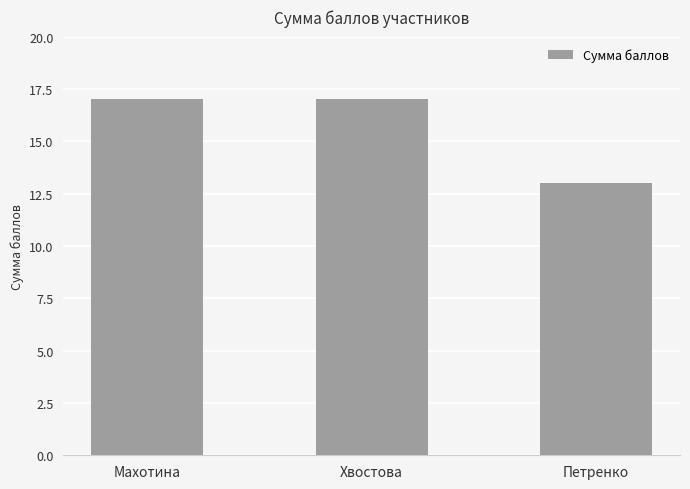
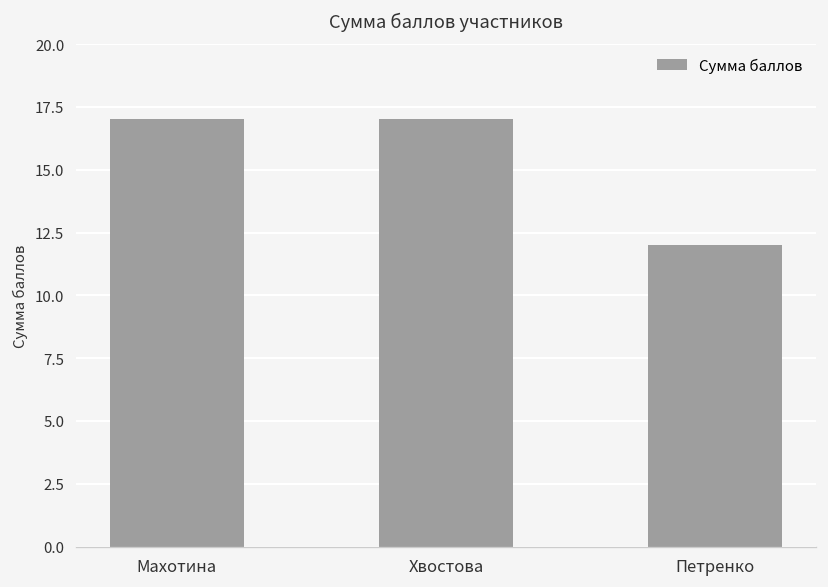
Петренко: 13 -> 12
